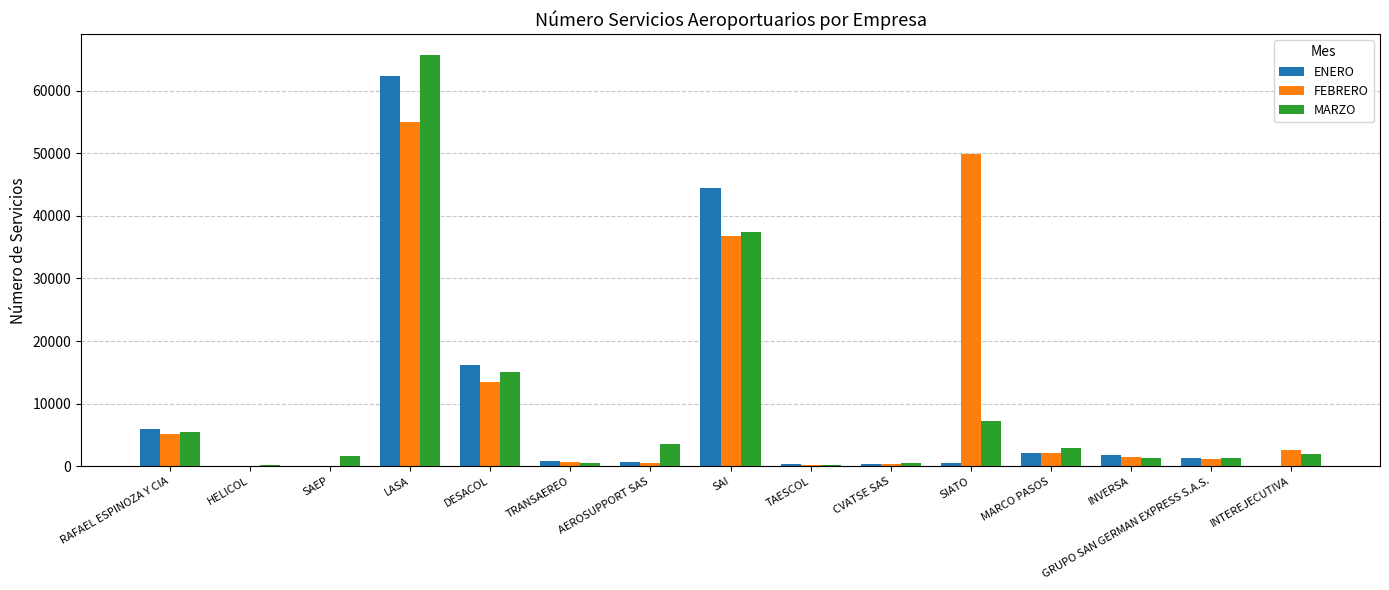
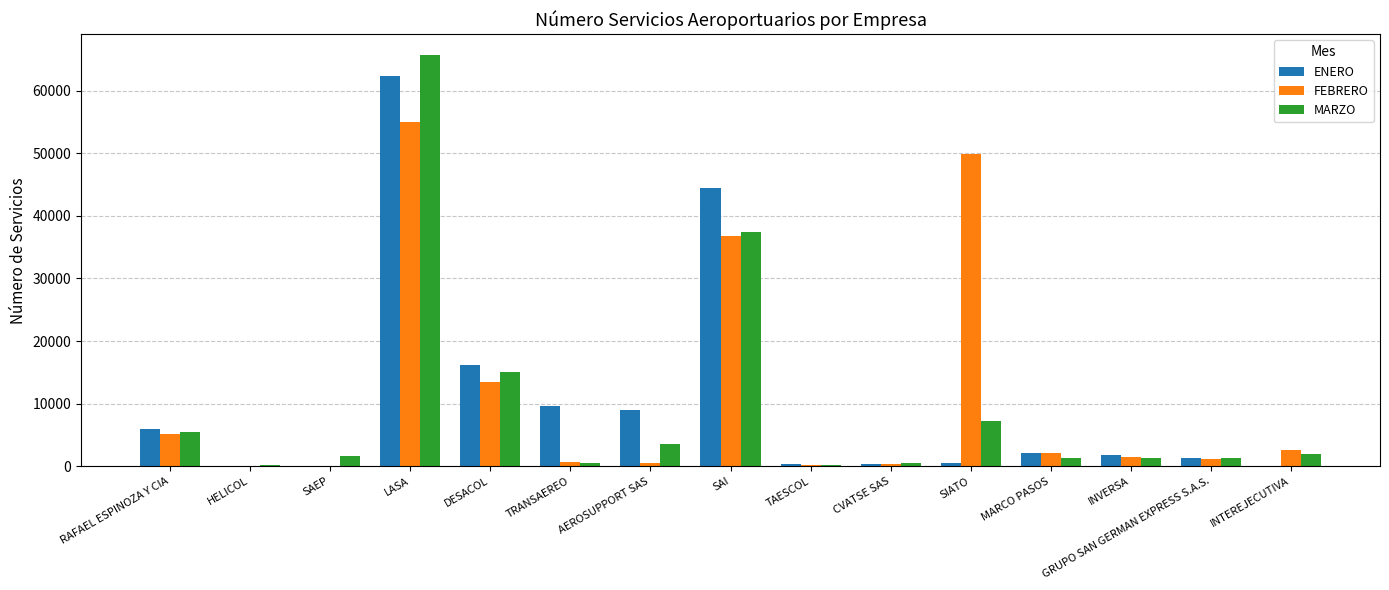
ENERO, TRANSAEREO: 1000 -> 10000
ENERO, AEROSUPPORT SAS: 1000 -> 9000
MARZO, MARCO PASOS: 3000 -> 1000
